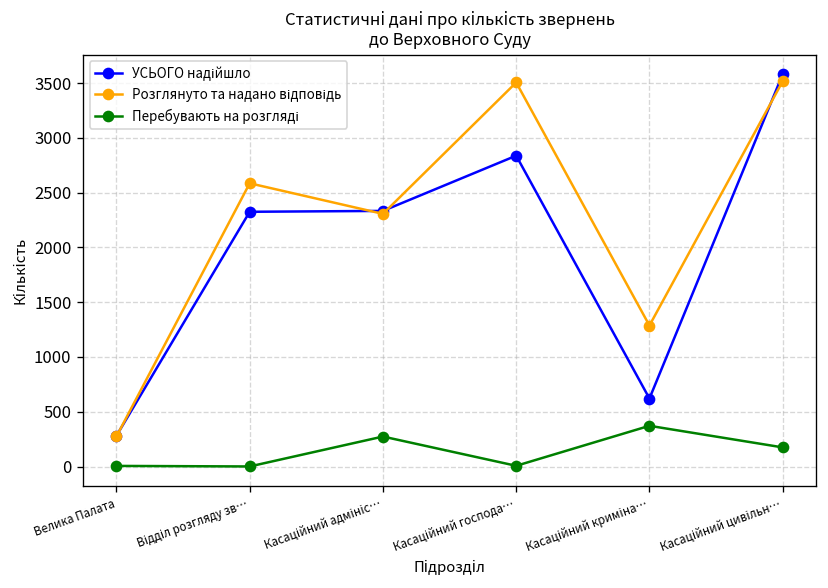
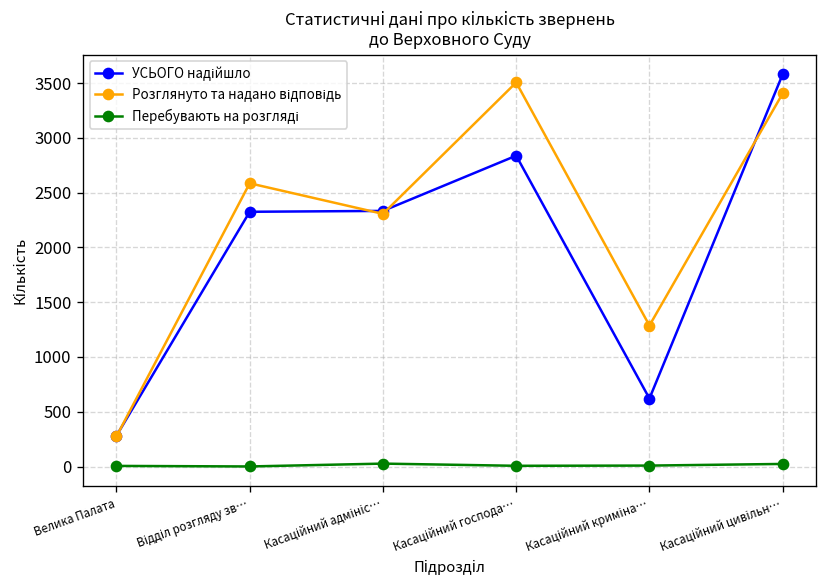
Перебувають на розгляді, Касаційний адмініс…: 300 -> 0
Перебувають на розгляді, Касаційний криміна…: 400 -> 0
Розглянуто та надано відповідь, Касаційний цивільн…: 3500 -> 3400
Перебувають на розгляді, Касаційний цивільн…: 200 -> 0
